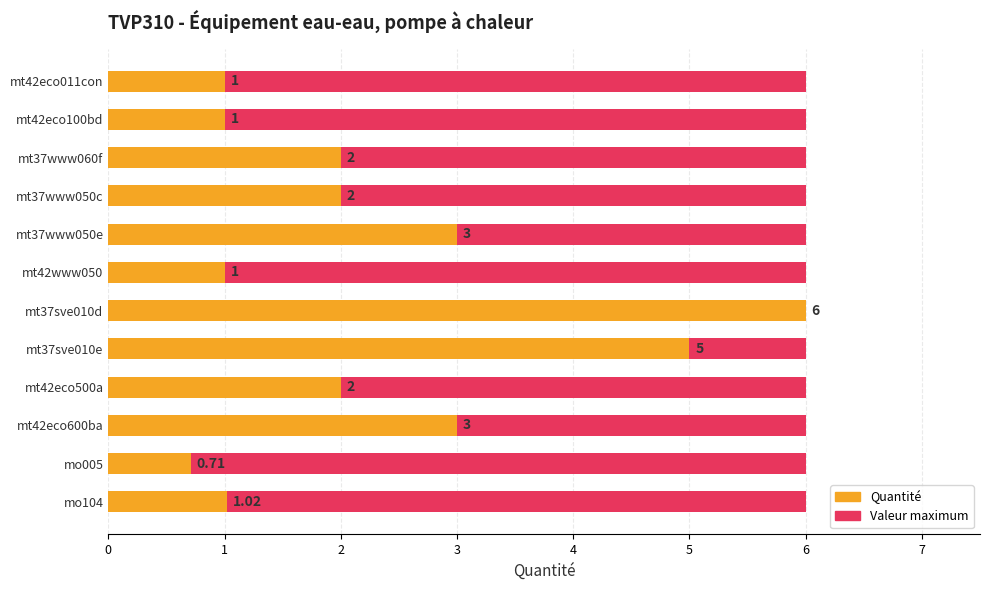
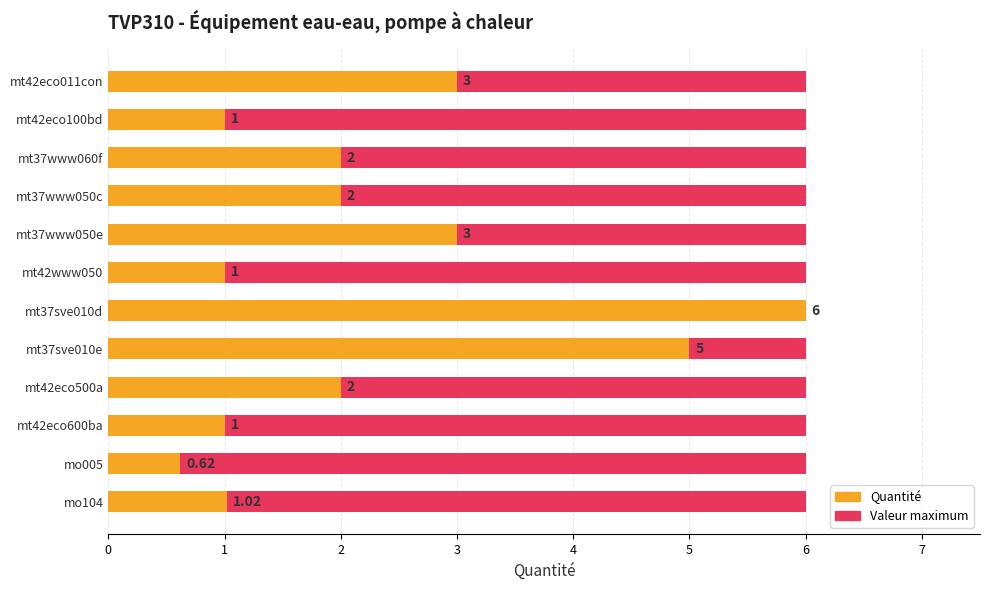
Quantité, mt42eco011con: 1 -> 3
Quantité, mt42eco600ba: 3 -> 1
Quantité, mo005: 0.71 -> 0.62
